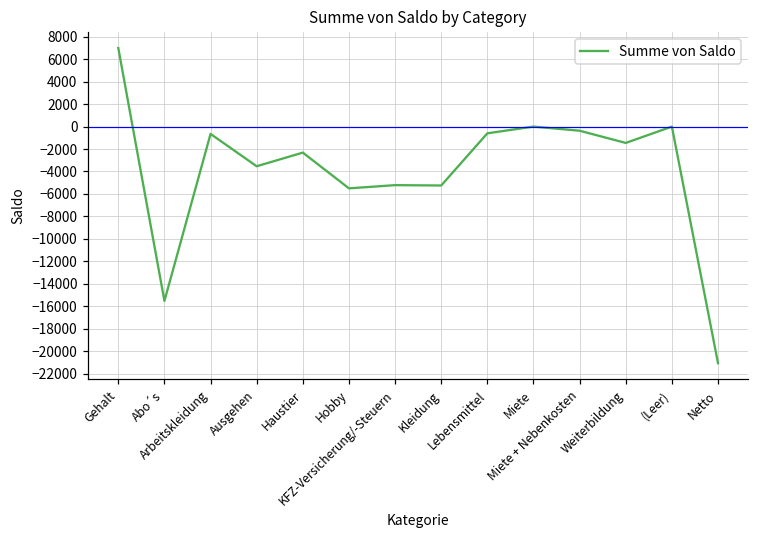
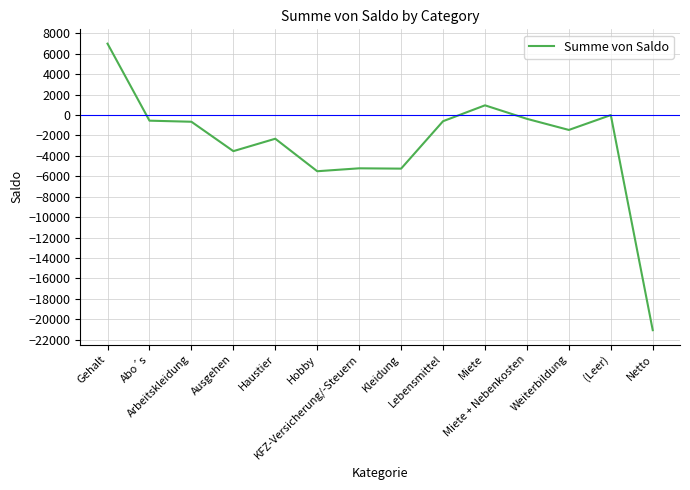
Abo´s: -15500 -> -500
Miete: 0 -> 1000
